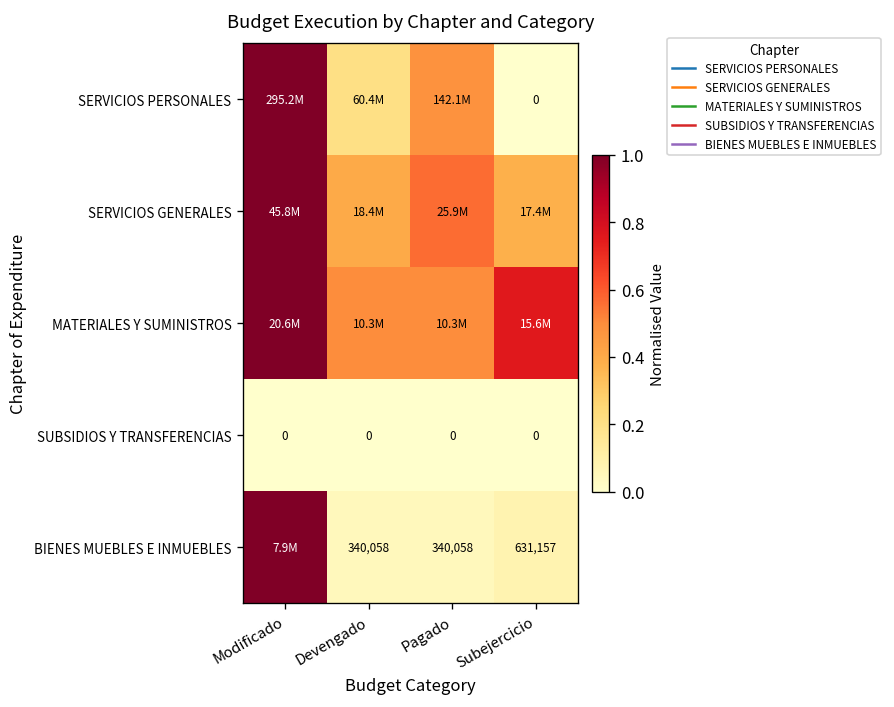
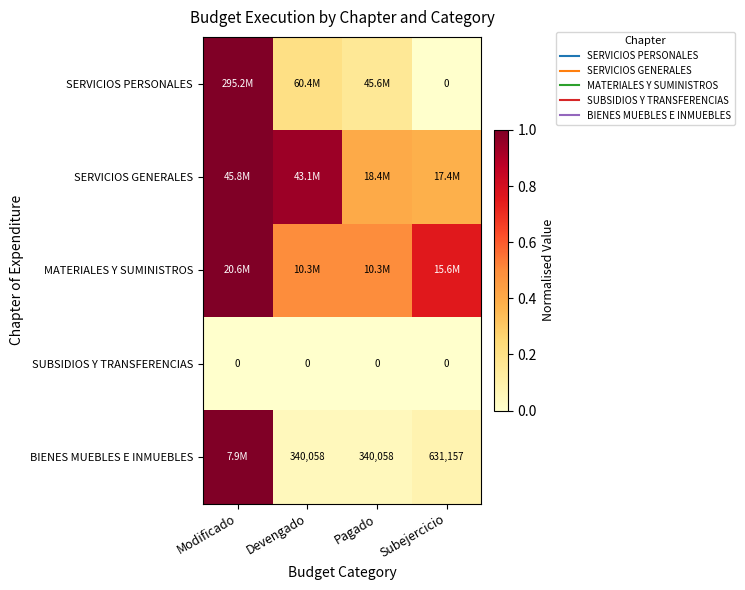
SERVICIOS PERSONALES, Pagado: 142.1M -> 45.6M
SERVICIOS GENERALES, Devengado: 18.4M -> 43.1M
SERVICIOS GENERALES, Pagado: 25.9M -> 18.4M
